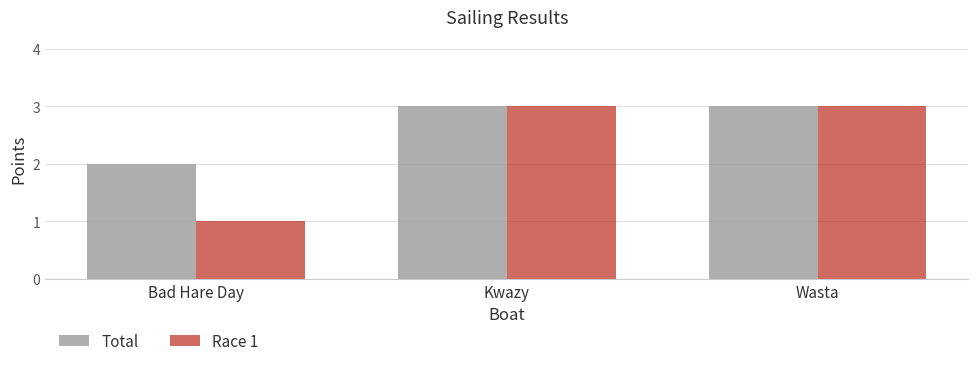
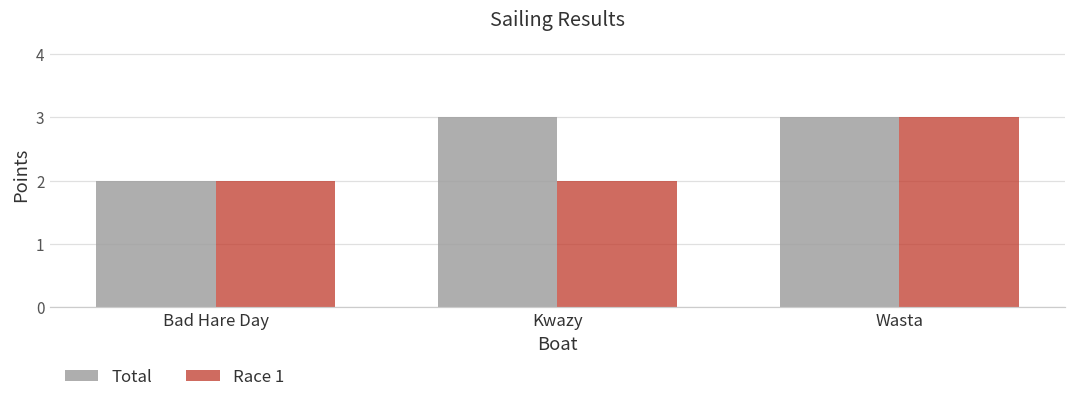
Race 1, Bad Hare Day: 1 -> 2
Race 1, Kwazy: 3 -> 2
